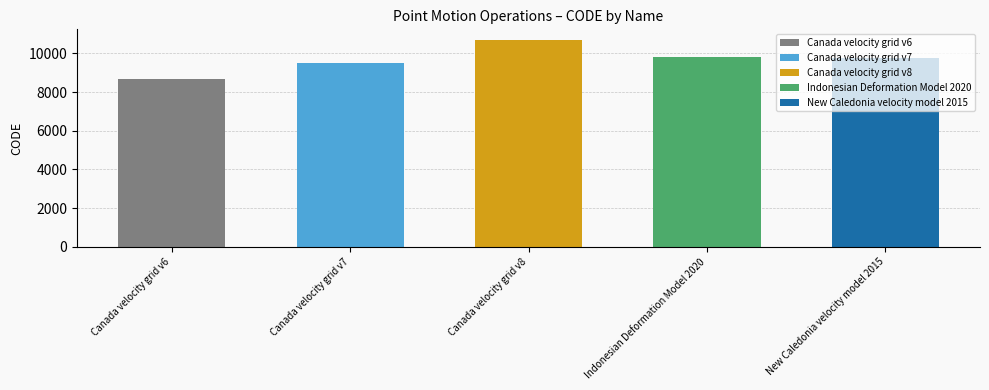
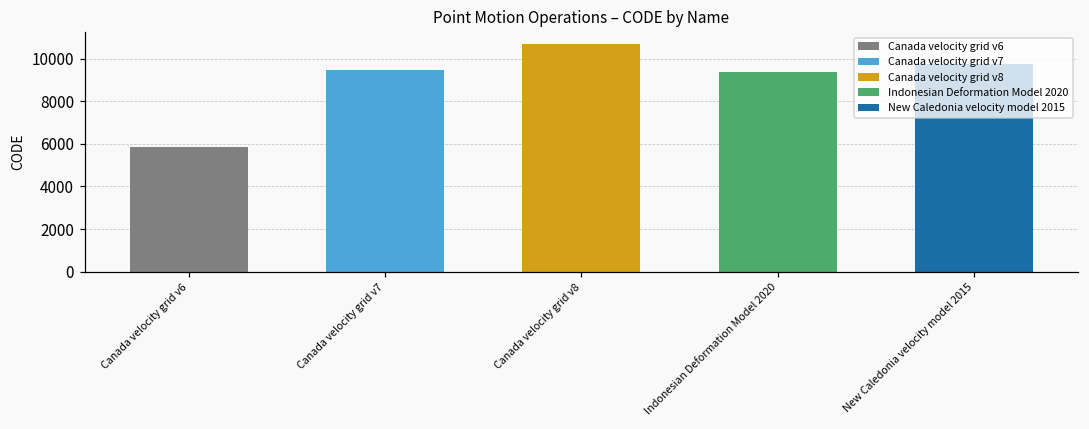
Canada velocity grid v6: 8700 -> 5800
Indonesian Deformation Model 2020: 9800 -> 9400
